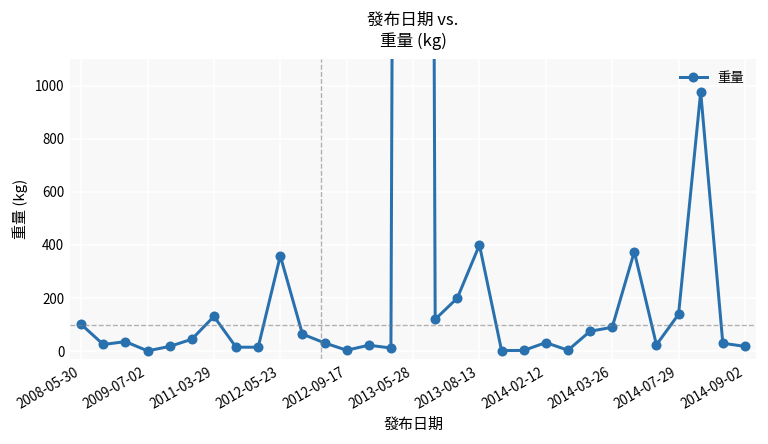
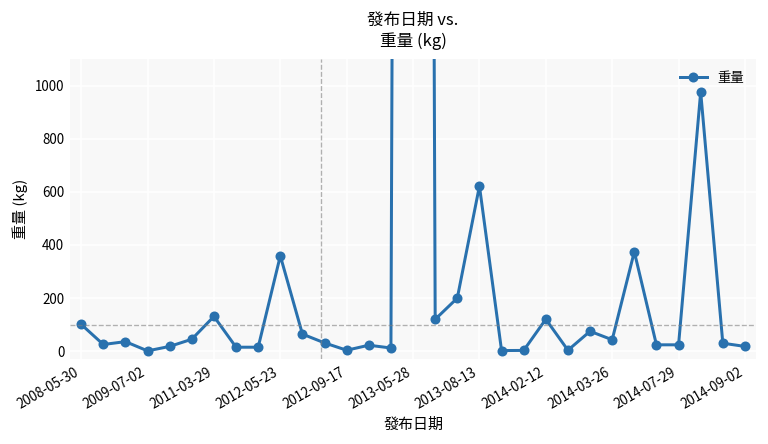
2013-08-13: 400 -> 620
2014-02-12: 30 -> 120
2014-03-26: 90 -> 40
2014-07-29: 140 -> 20
